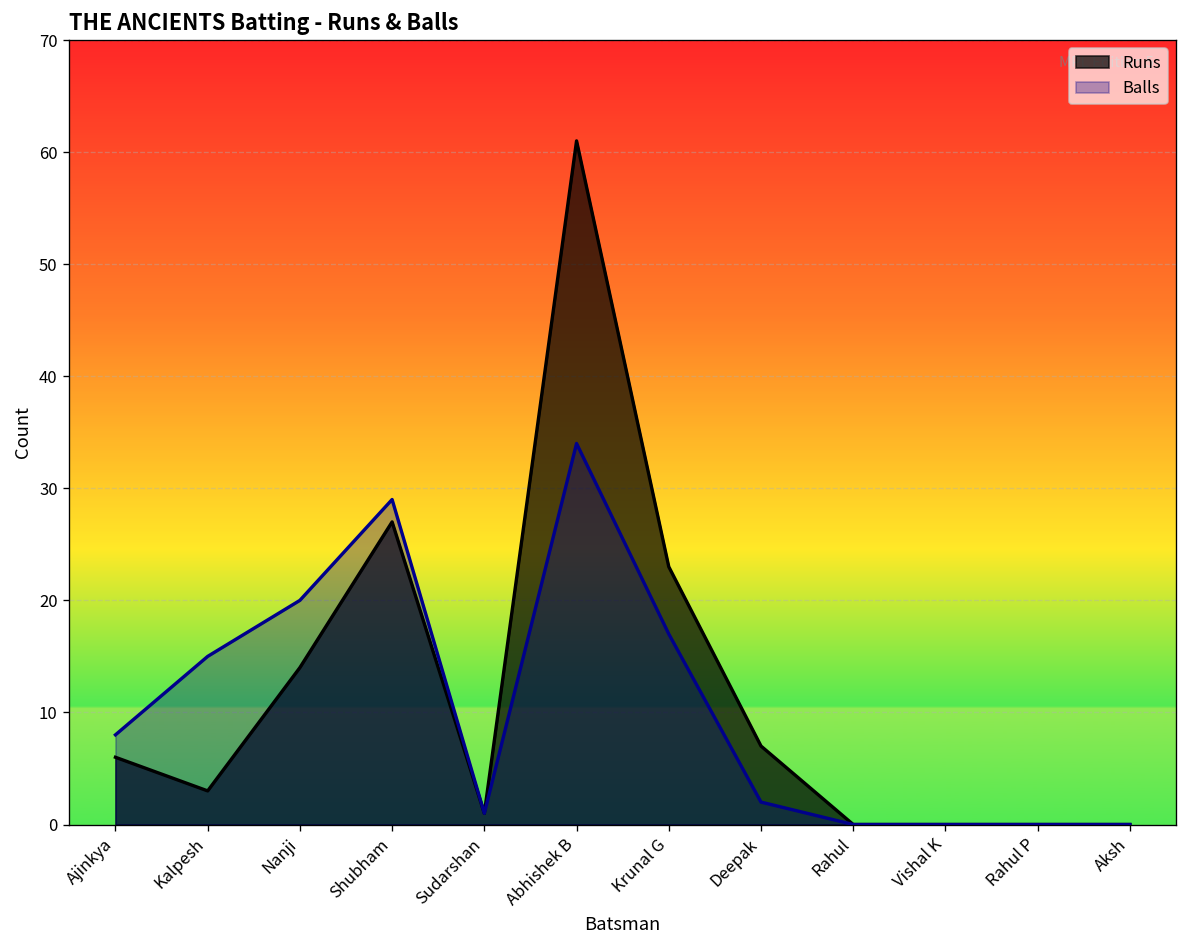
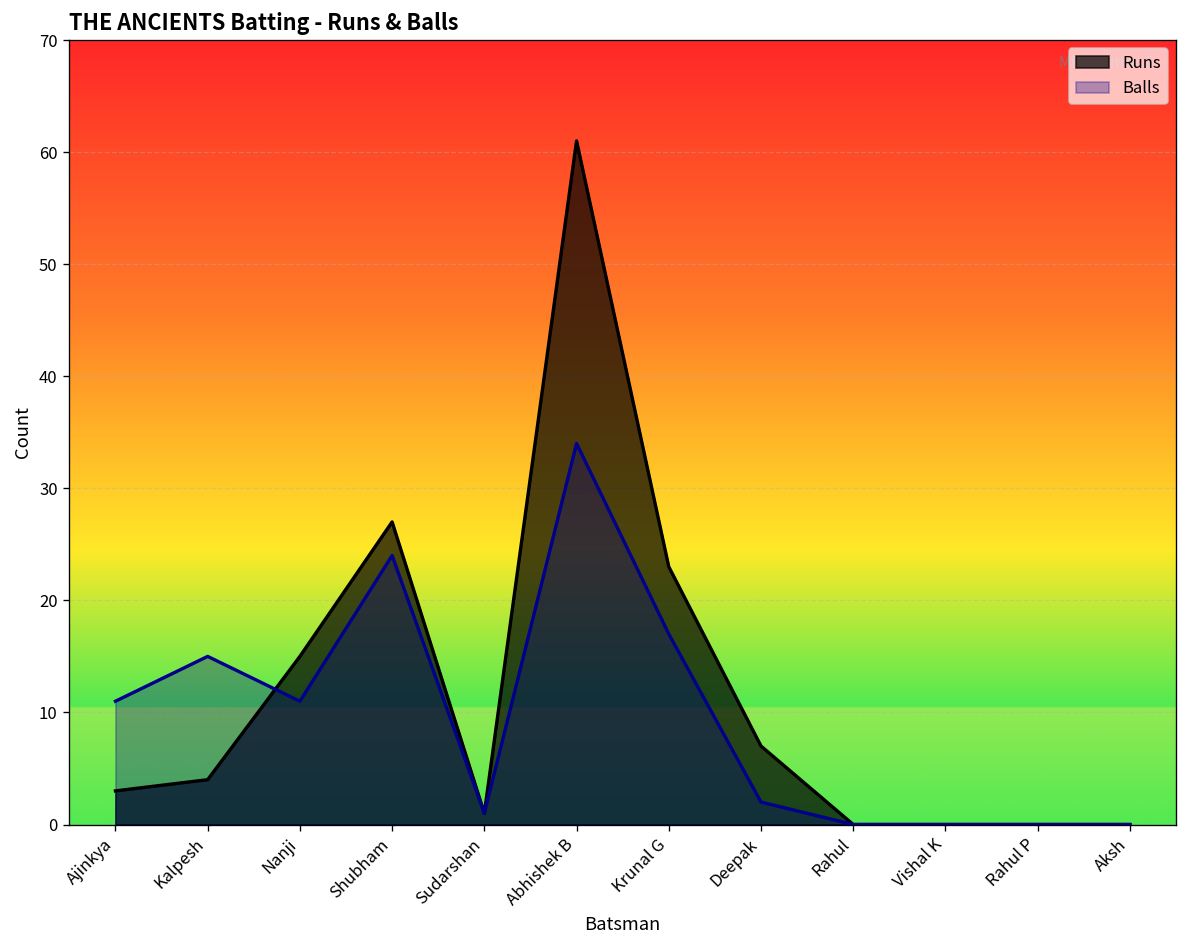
Runs, Ajinkya: 6 -> 3
Balls, Ajinkya: 8 -> 11
Runs, Kalpesh: 3 -> 4
Runs, Nanji: 14 -> 15
Balls, Nanji: 20 -> 11
Balls, Shubham: 29 -> 24
